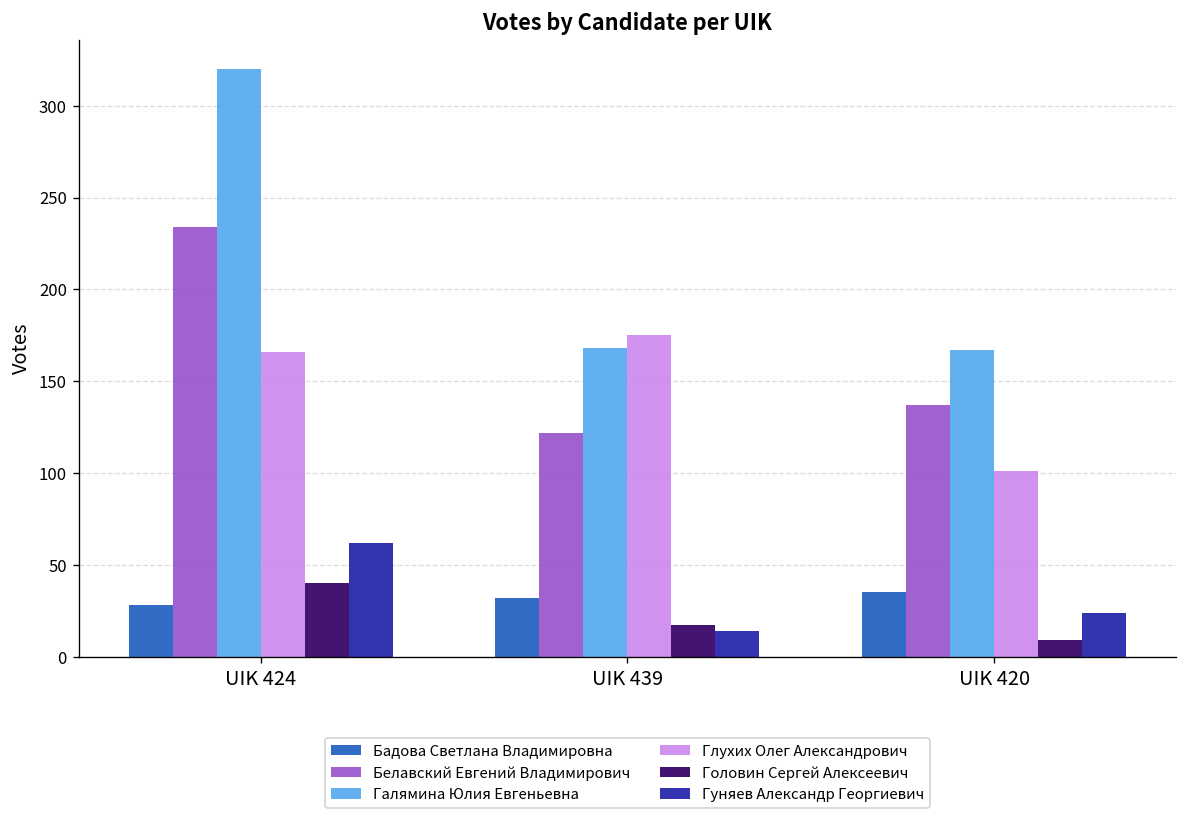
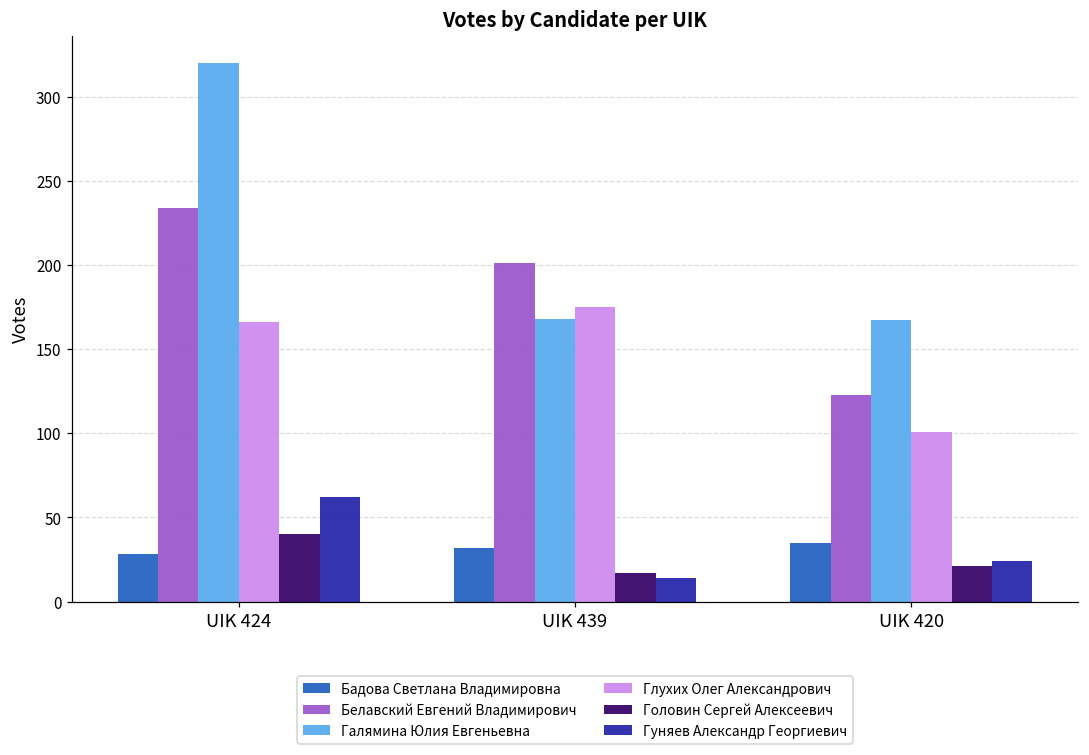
Белавский Евгений Владимирович, UIK 439: 122 -> 201
Белавский Евгений Владимирович, UIK 420: 137 -> 123
Головин Сергей Алексеевич, UIK 420: 9 -> 21
